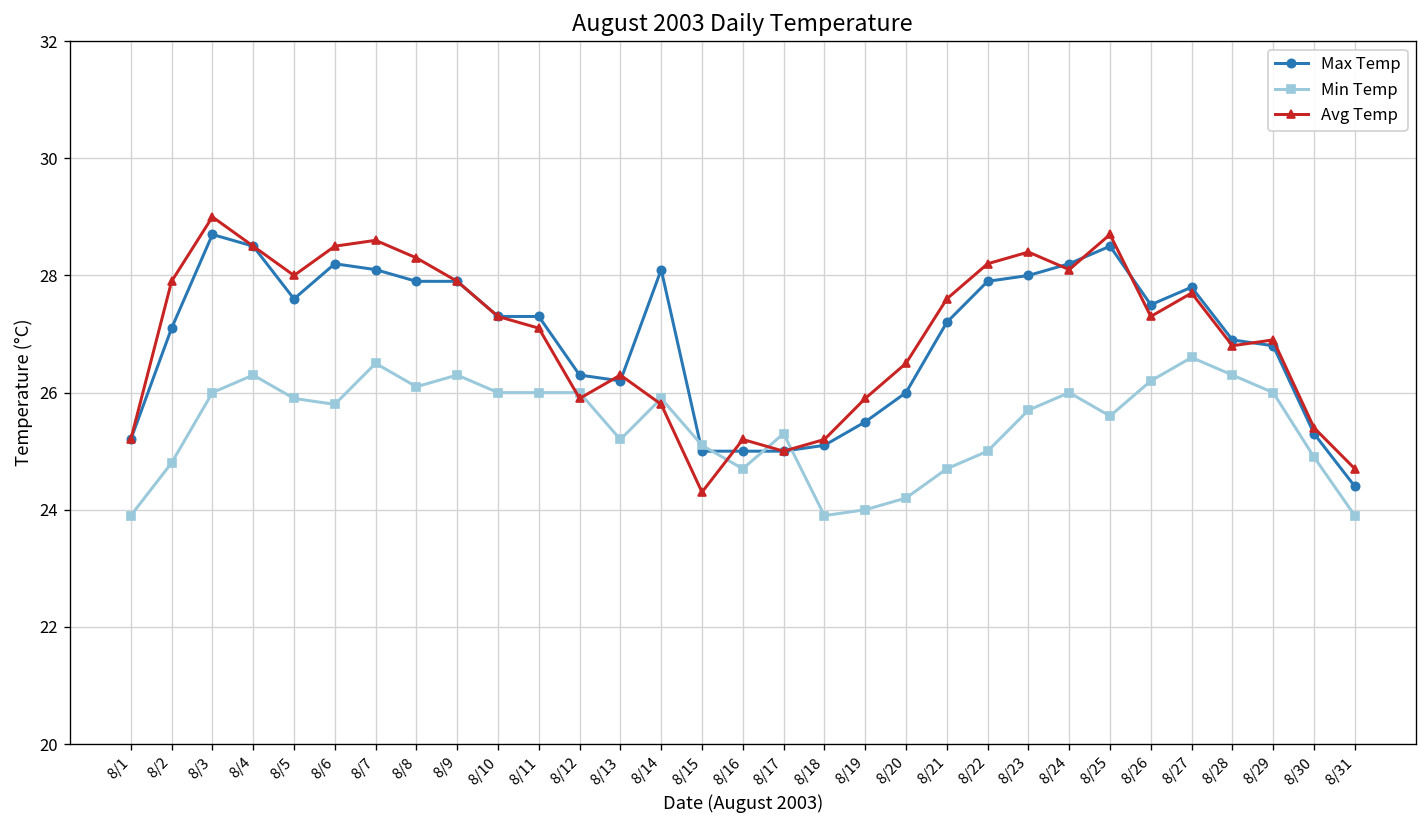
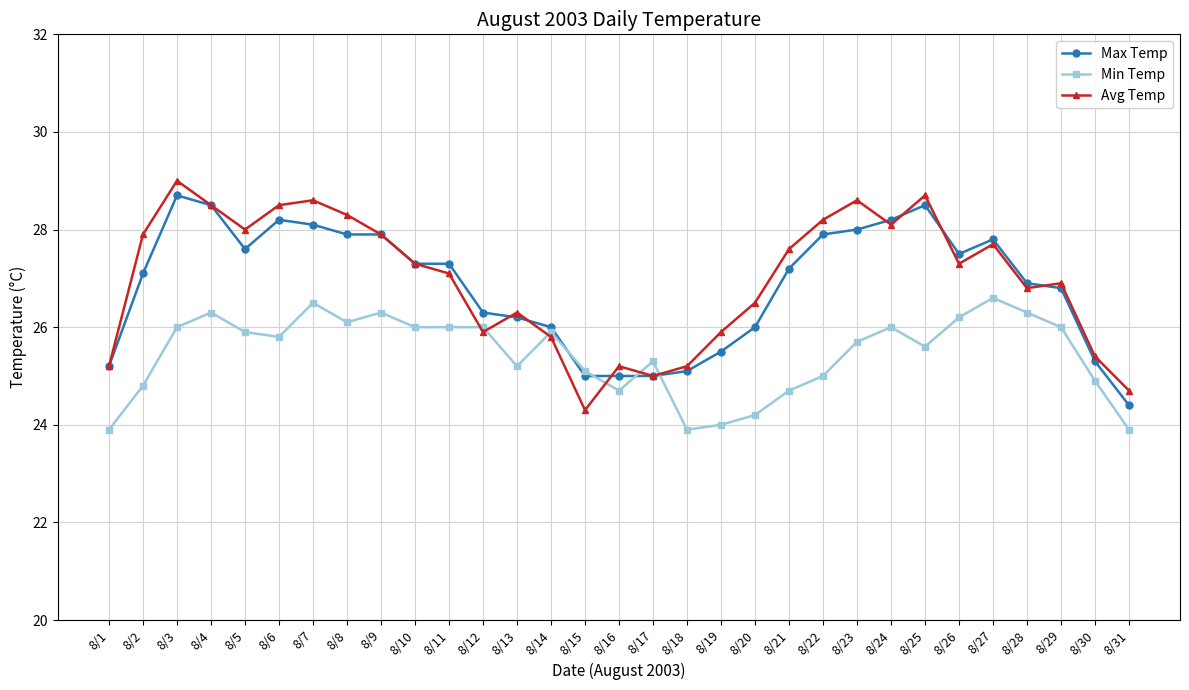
Max Temp, 8/14: 28.1 -> 26.0
Avg Temp, 8/23: 28.4 -> 28.6
